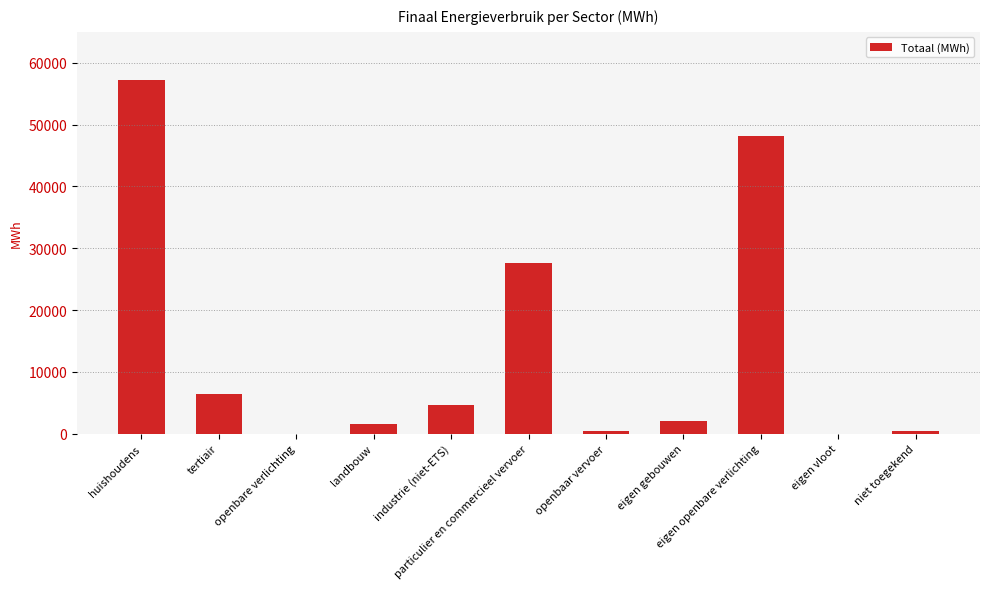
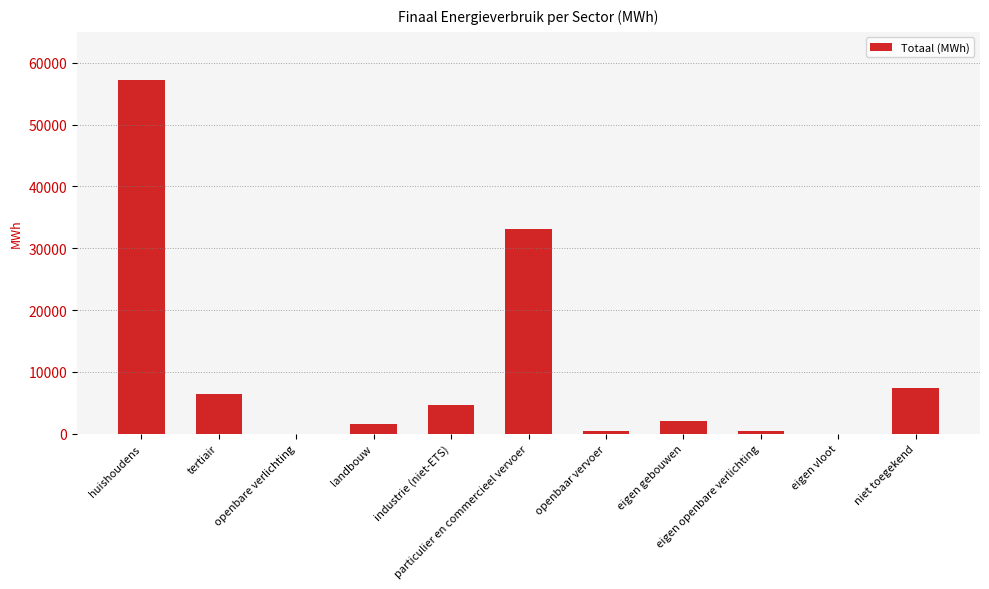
particulier en commercieel vervoer: 28000 -> 33000
eigen openbare verlichting: 48000 -> 0
niet toegekend: 0 -> 7000
